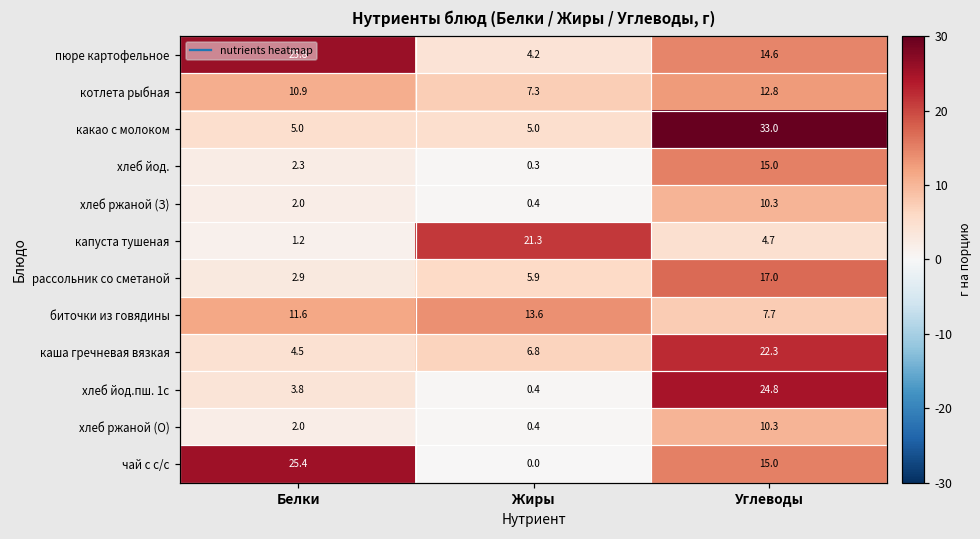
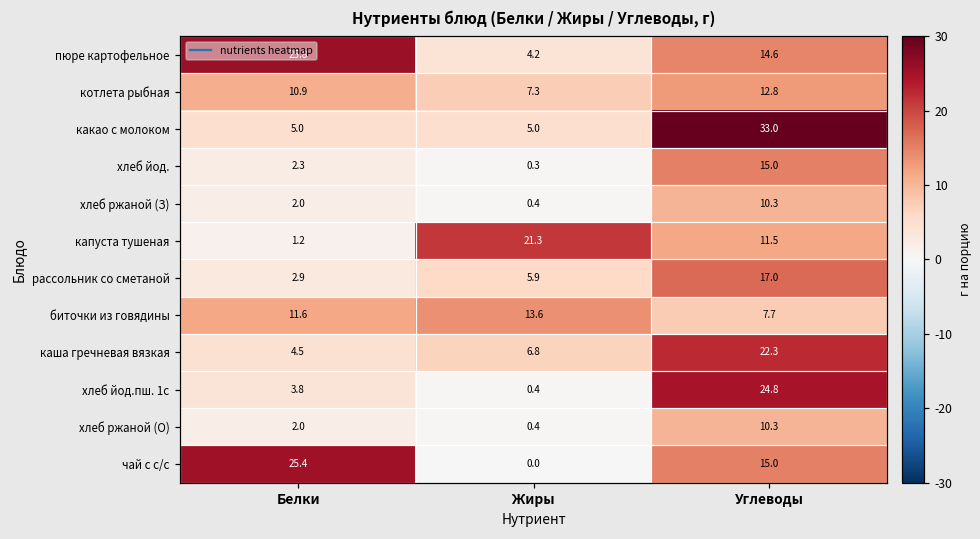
капуста тушеная, Углеводы: 4.7 -> 11.5
